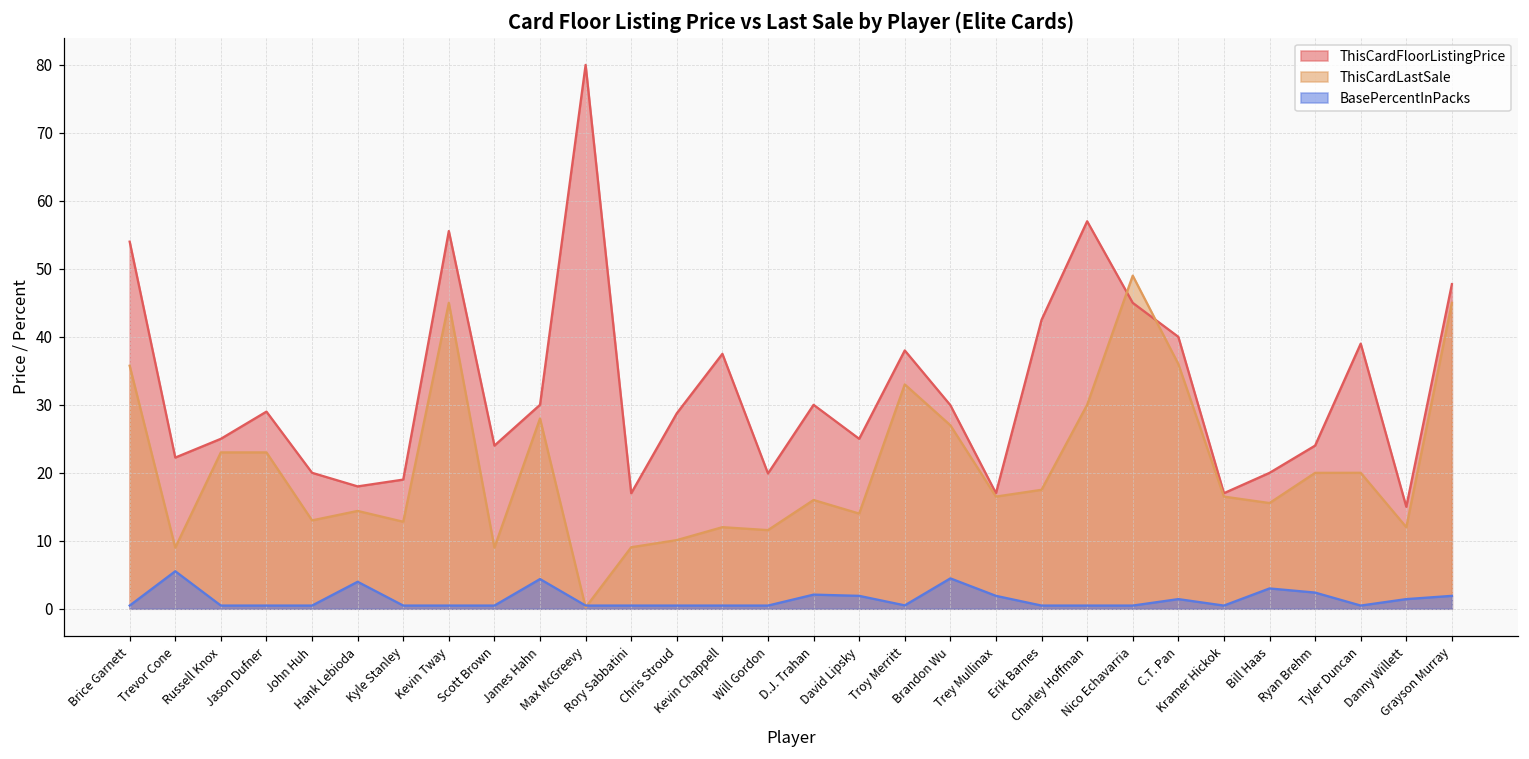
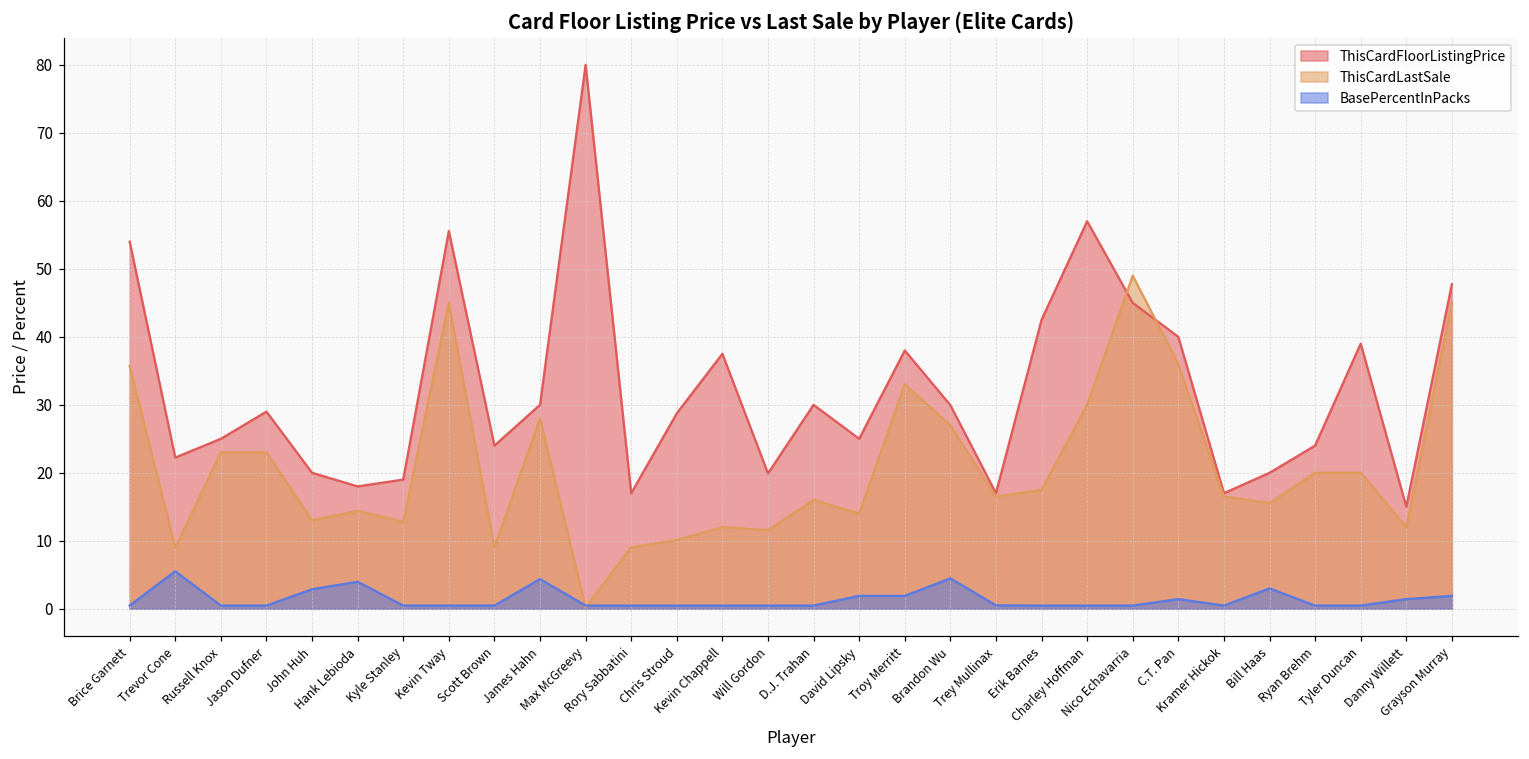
BasePercentInPacks, John Huh: 0 -> 3
BasePercentInPacks, D.J. Trahan: 2 -> 0
BasePercentInPacks, Troy Merritt: 1 -> 2
BasePercentInPacks, Trey Mullinax: 2 -> 1
BasePercentInPacks, Ryan Brehm: 2 -> 0
